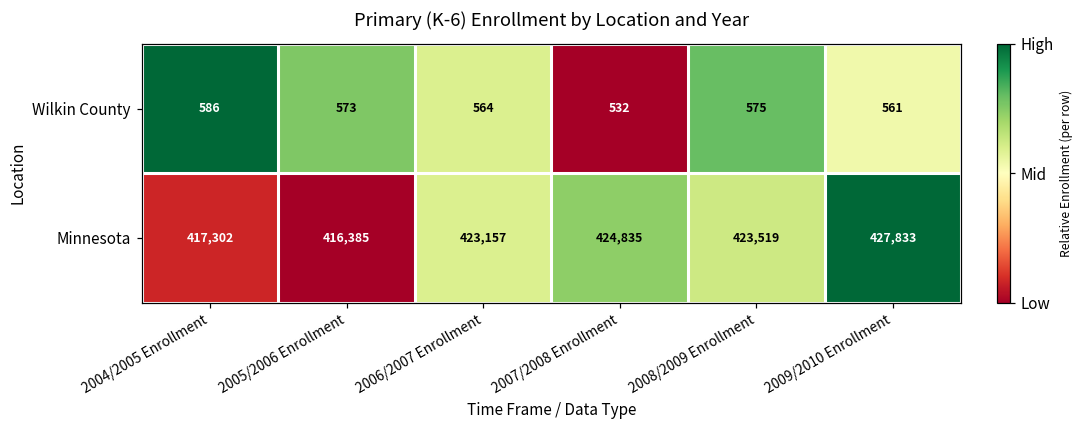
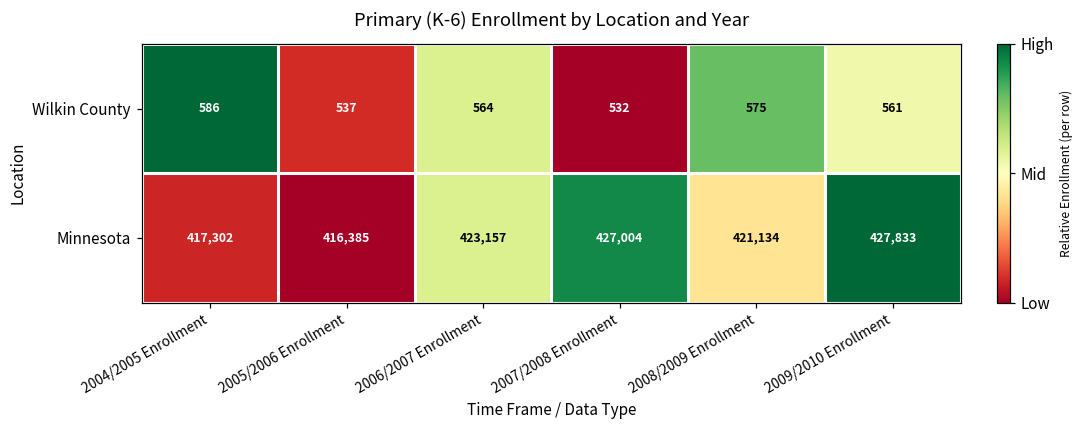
Wilkin County, 2005/2006 Enrollment: 573 -> 537
Minnesota, 2007/2008 Enrollment: 424,835 -> 427,004
Minnesota, 2008/2009 Enrollment: 423,519 -> 421,134
